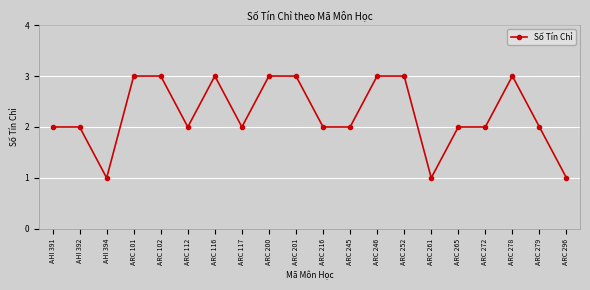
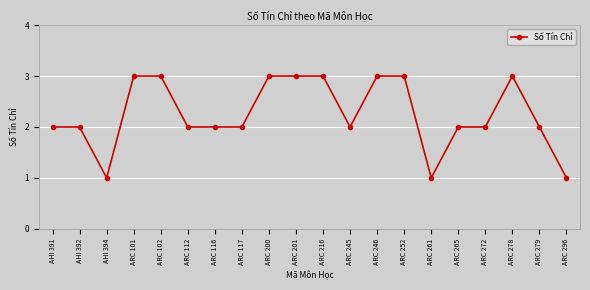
ARC 116: 3 -> 2
ARC 216: 2 -> 3
